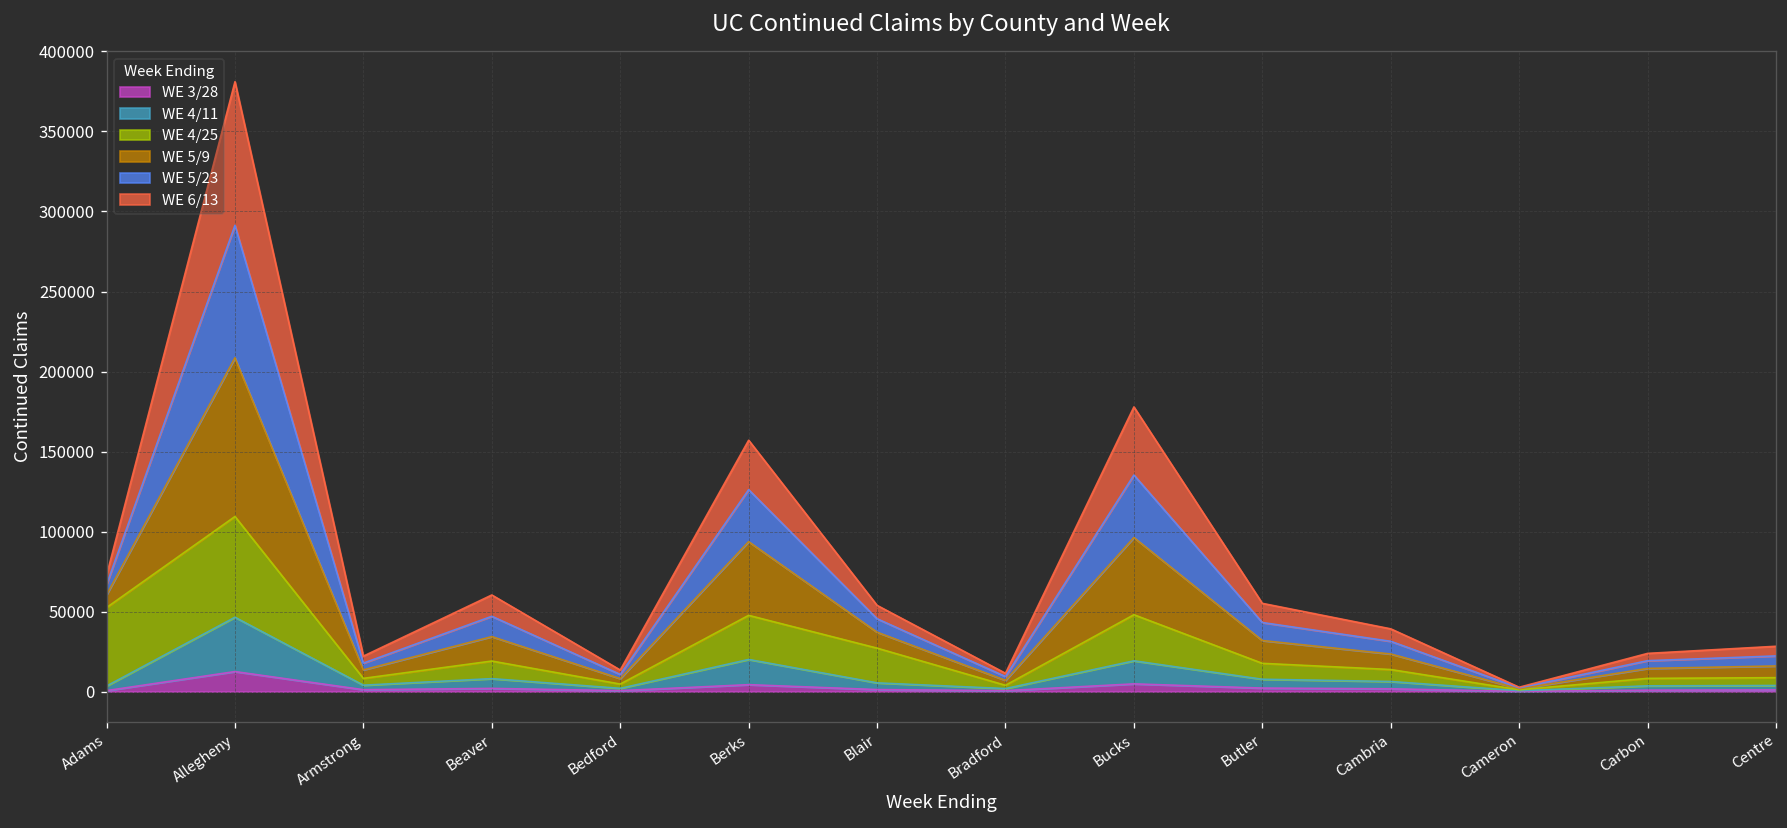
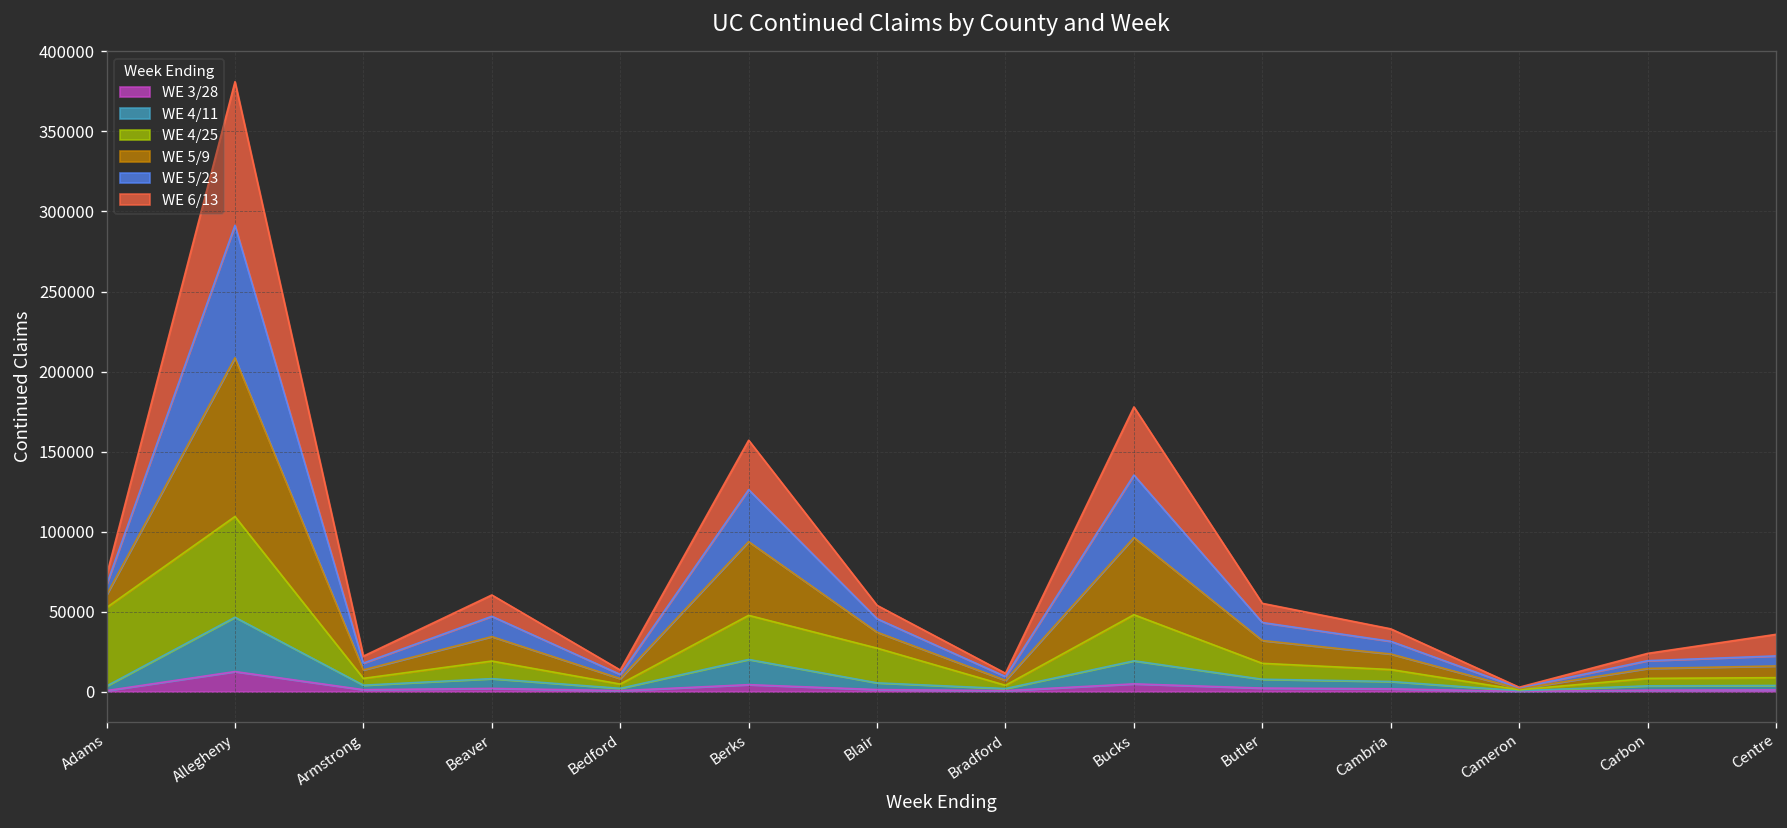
WE 6/13, Centre: 6000 -> 13000
